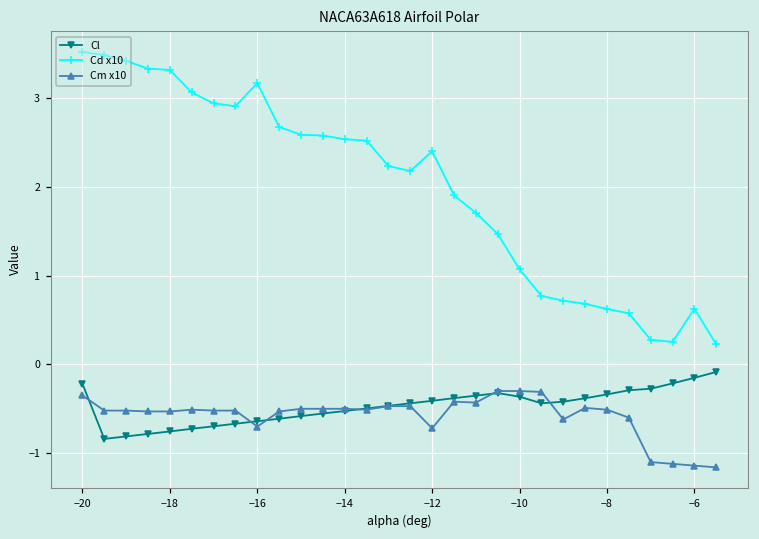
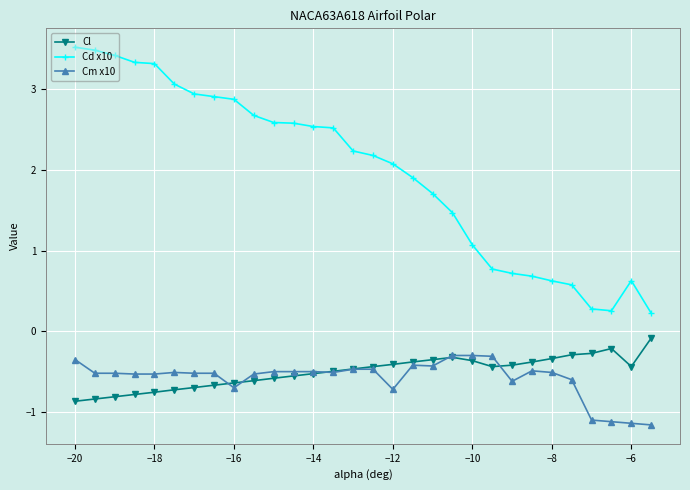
Cl, −20: -0.2 -> -0.9
Cd x10, −16: 3.2 -> 2.9
Cd x10, −12: 2.4 -> 2.1
Cl, −6: -0.2 -> -0.4
